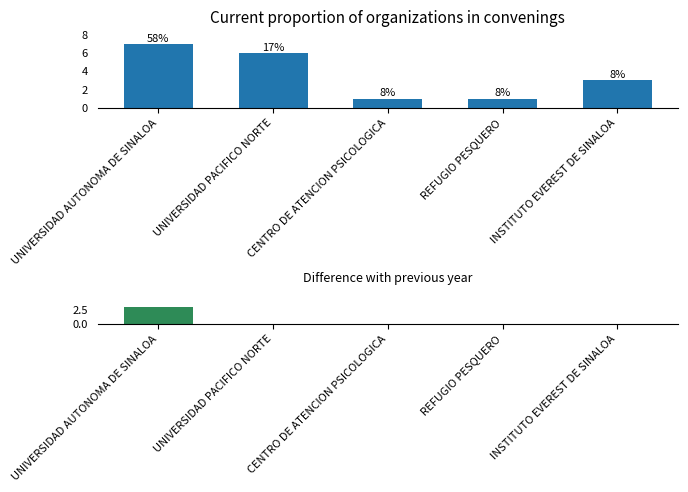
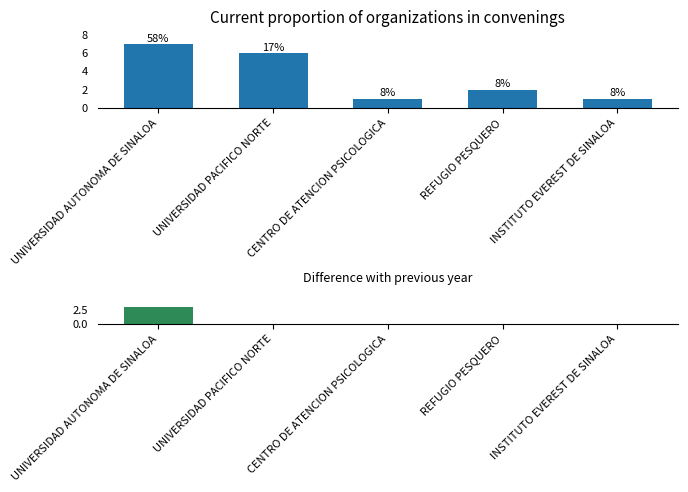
Current proportion of organizations in convenings, REFUGIO PESQUERO: 1 -> 2
Current proportion of organizations in convenings, INSTITUTO EVEREST DE SINALOA: 3 -> 1
